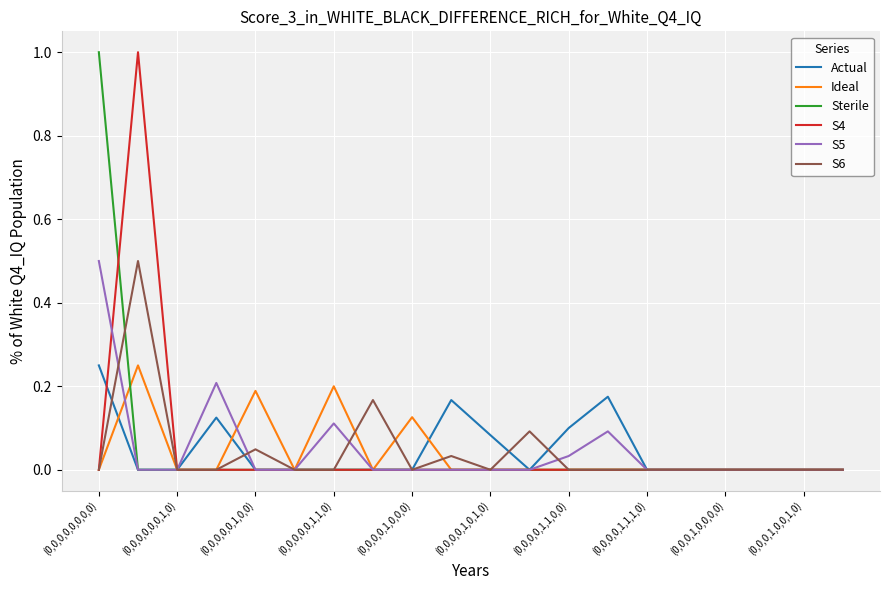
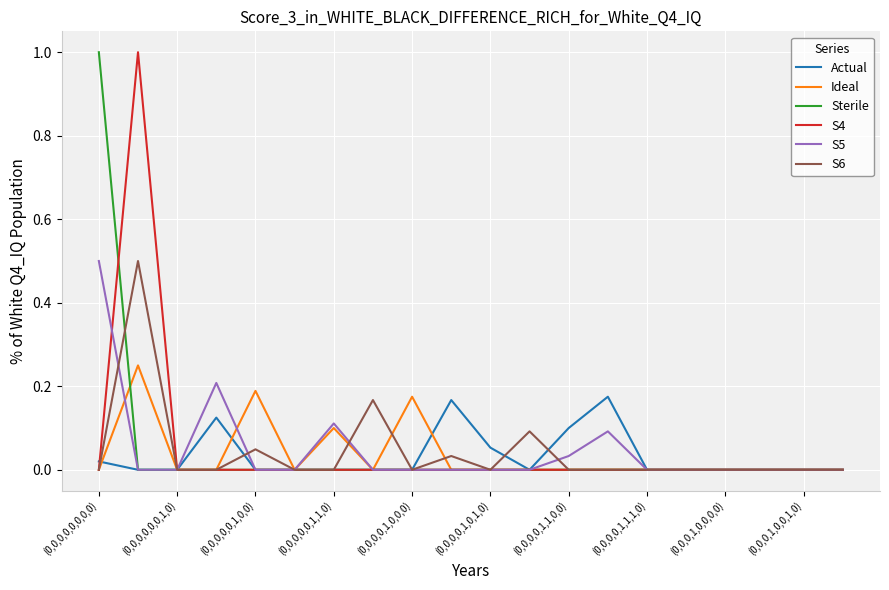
Actual, (0,0,0,0,0,0,0,0): 0.25 -> 0.02
Ideal, (0,0,0,0,0,1,1,0): 0.2 -> 0.1
Ideal, (0,0,0,0,1,0,0,0): 0.13 -> 0.18
Actual, (0,0,0,0,1,0,1,0): 0.08 -> 0.05
